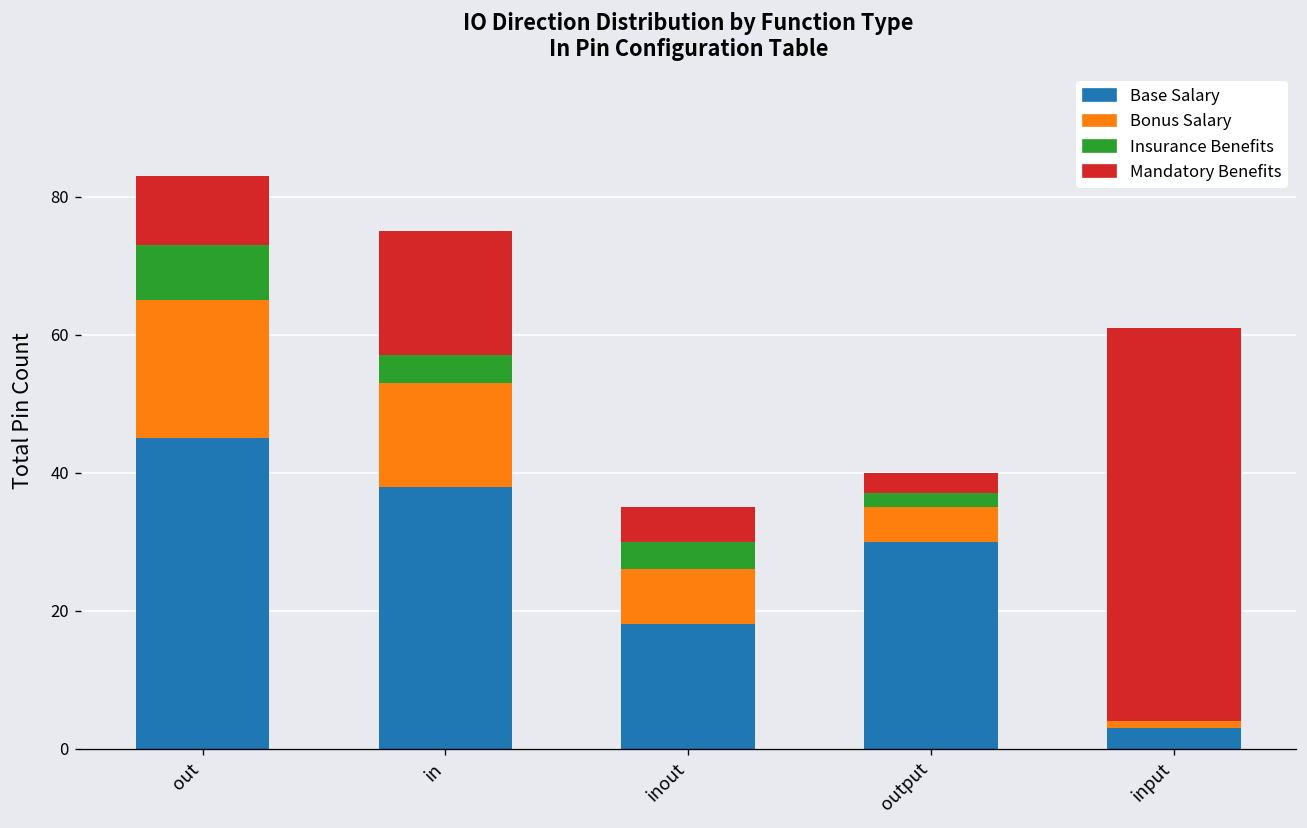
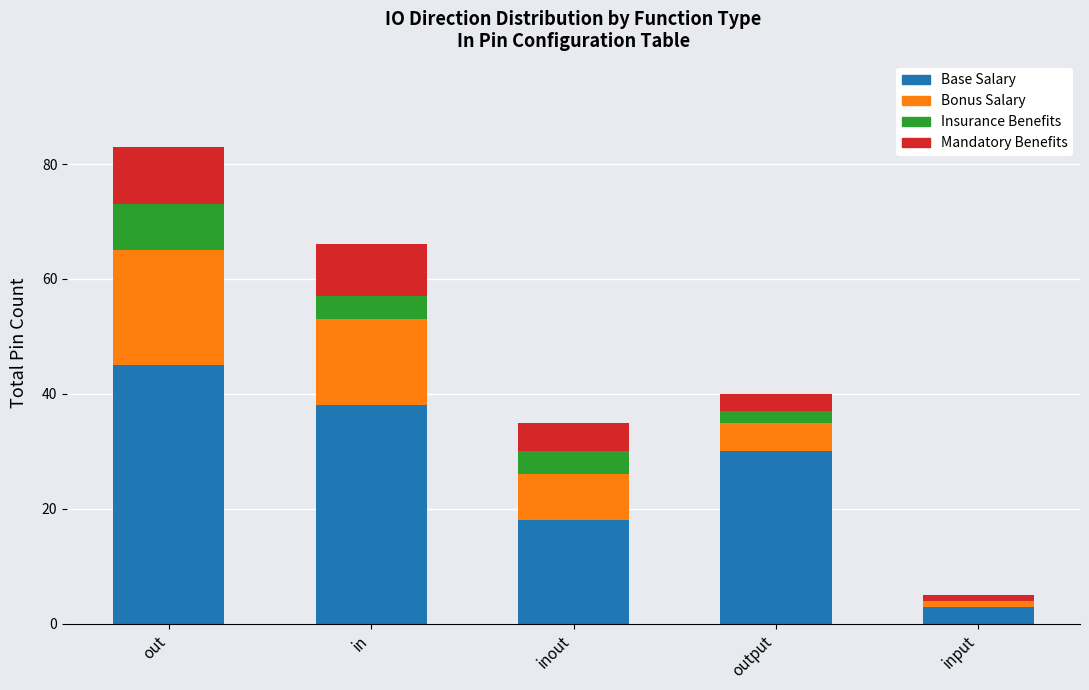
Mandatory Benefits, in: 18 -> 9
Mandatory Benefits, input: 57 -> 1
